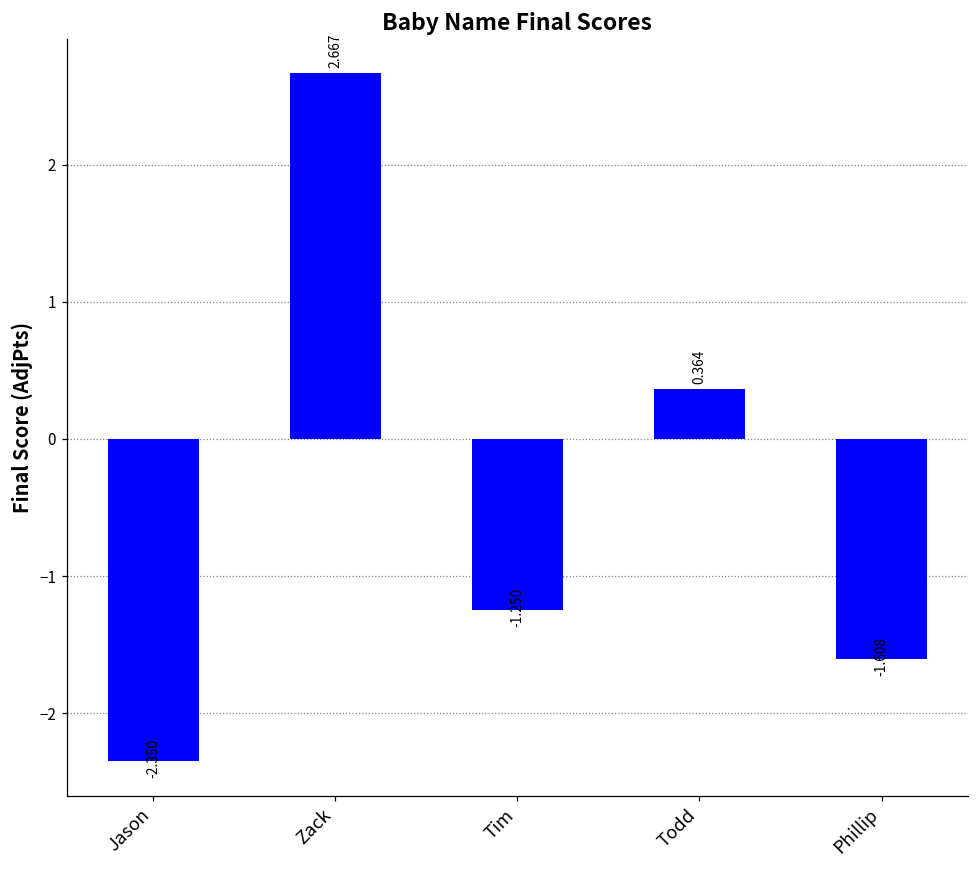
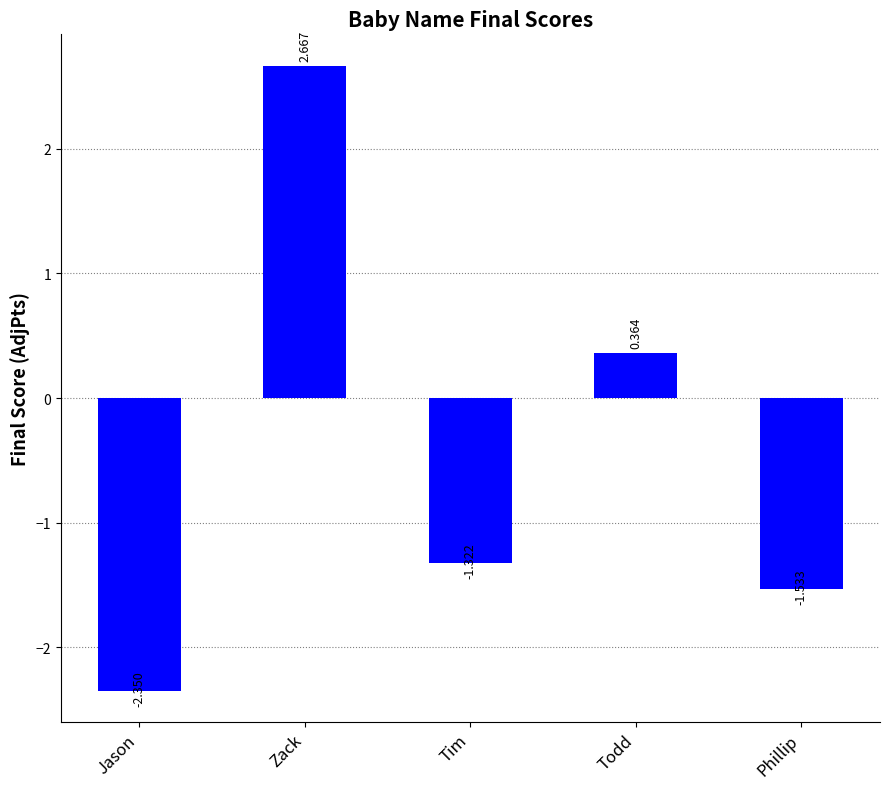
Tim: -1.250 -> -1.322
Phillip: -1.608 -> -1.533
